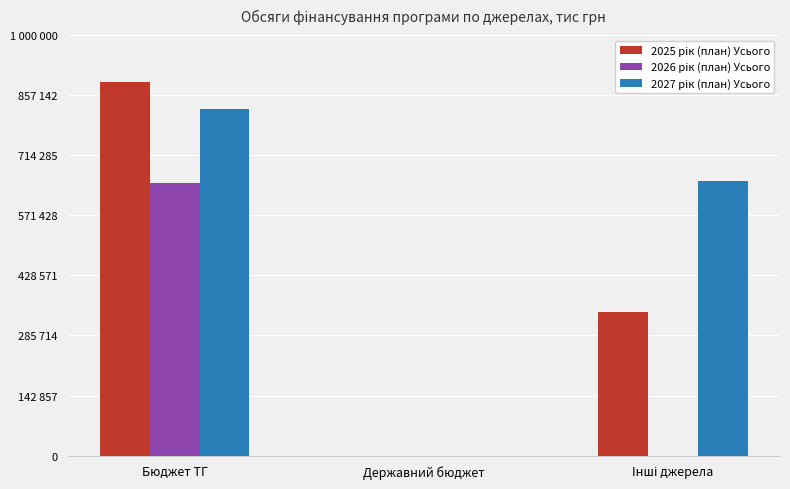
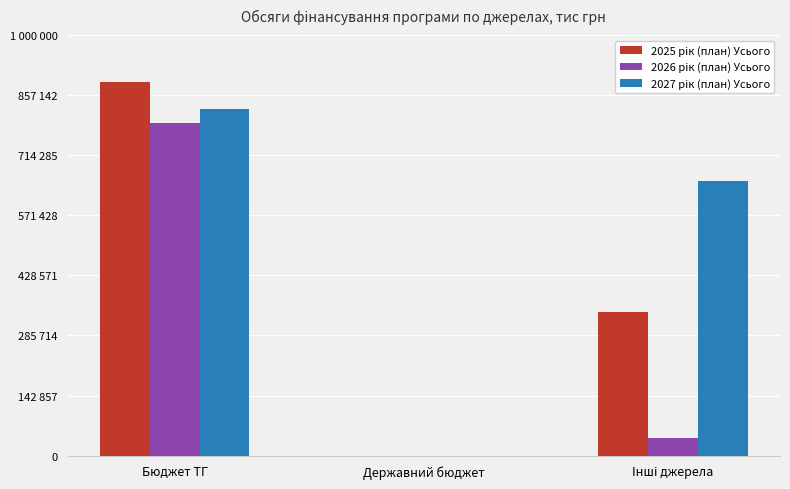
2026 рік (план) Усього, Бюджет ТГ: 650000 -> 790000
2026 рік (план) Усього, Інші джерела: 0 -> 40000
